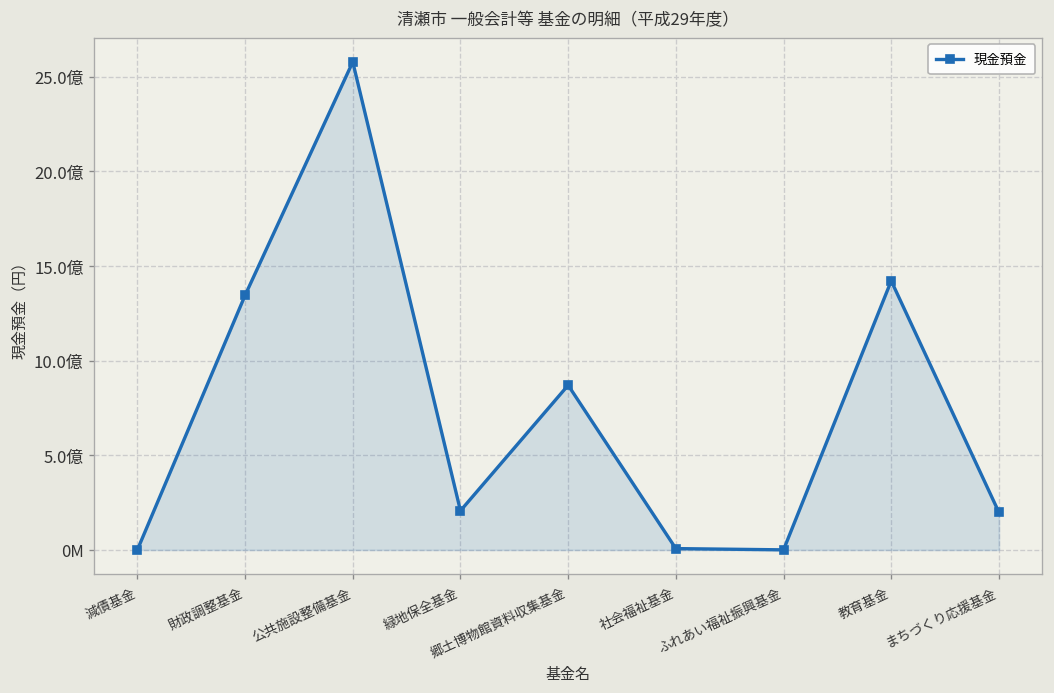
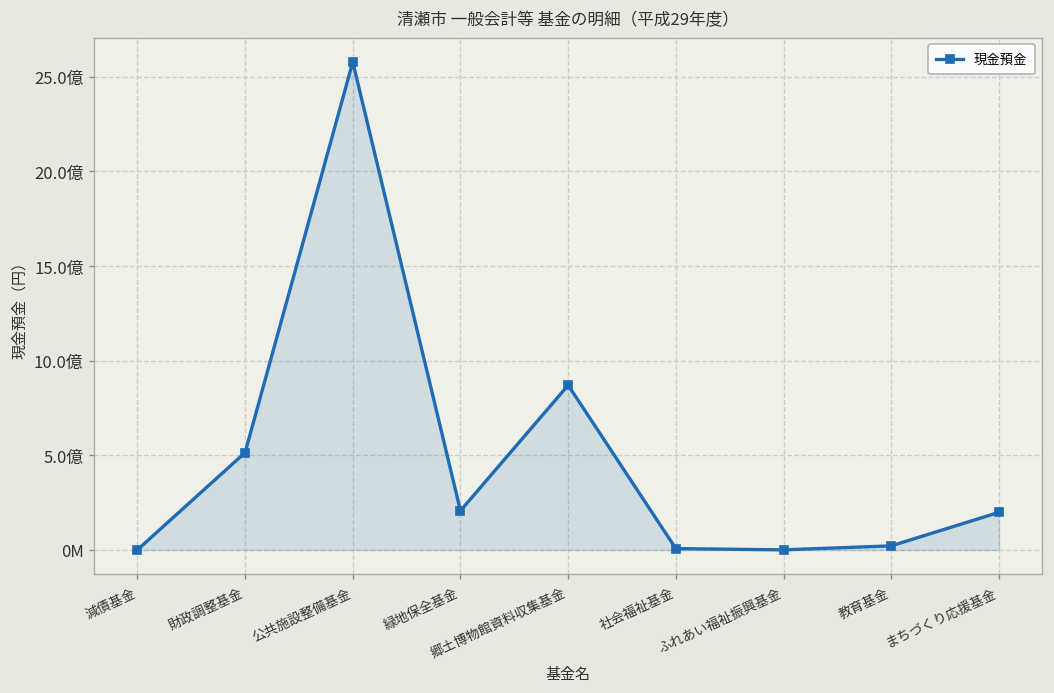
財政調整基金: 13.4億 -> 5.1億
教育基金: 14.2億 -> 0.2億
